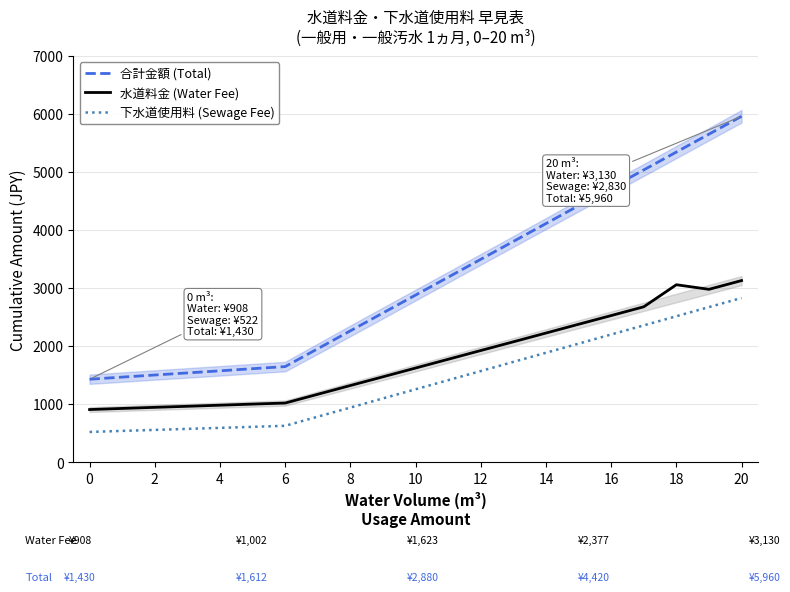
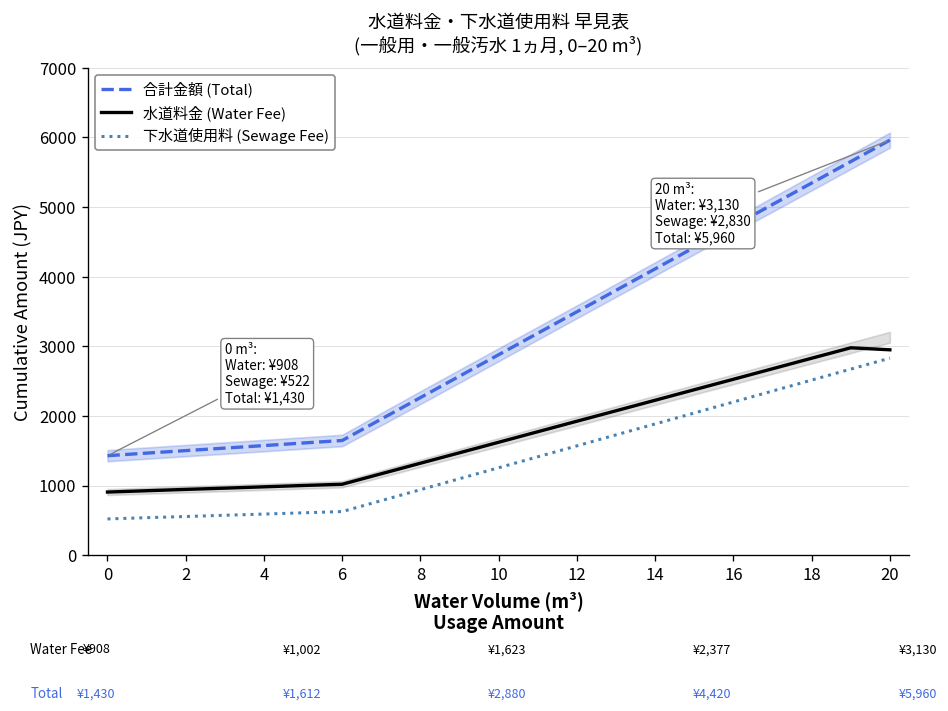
水道料金 (Water Fee), 18: 3100 -> 2800
水道料金 (Water Fee), 20: 3100 -> 3000
